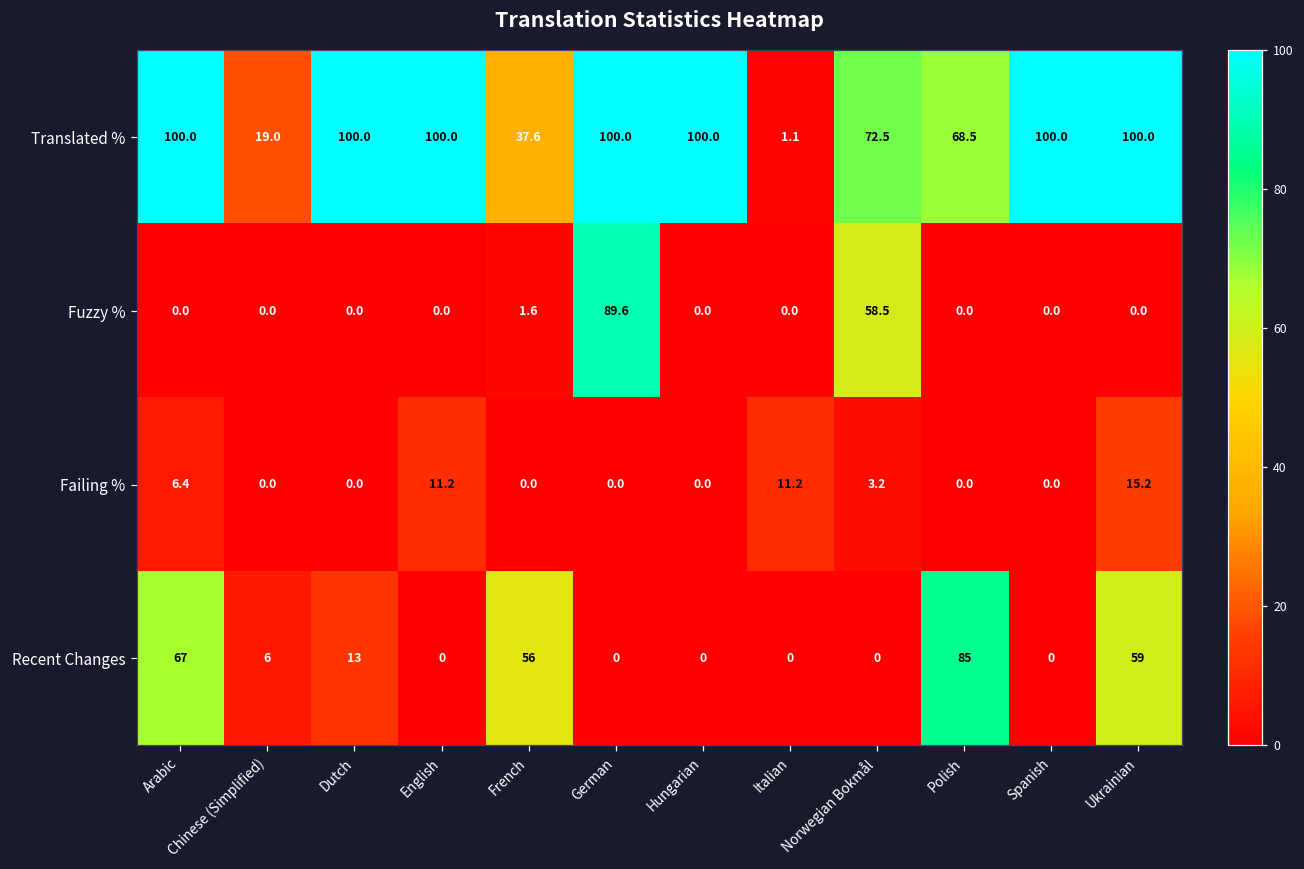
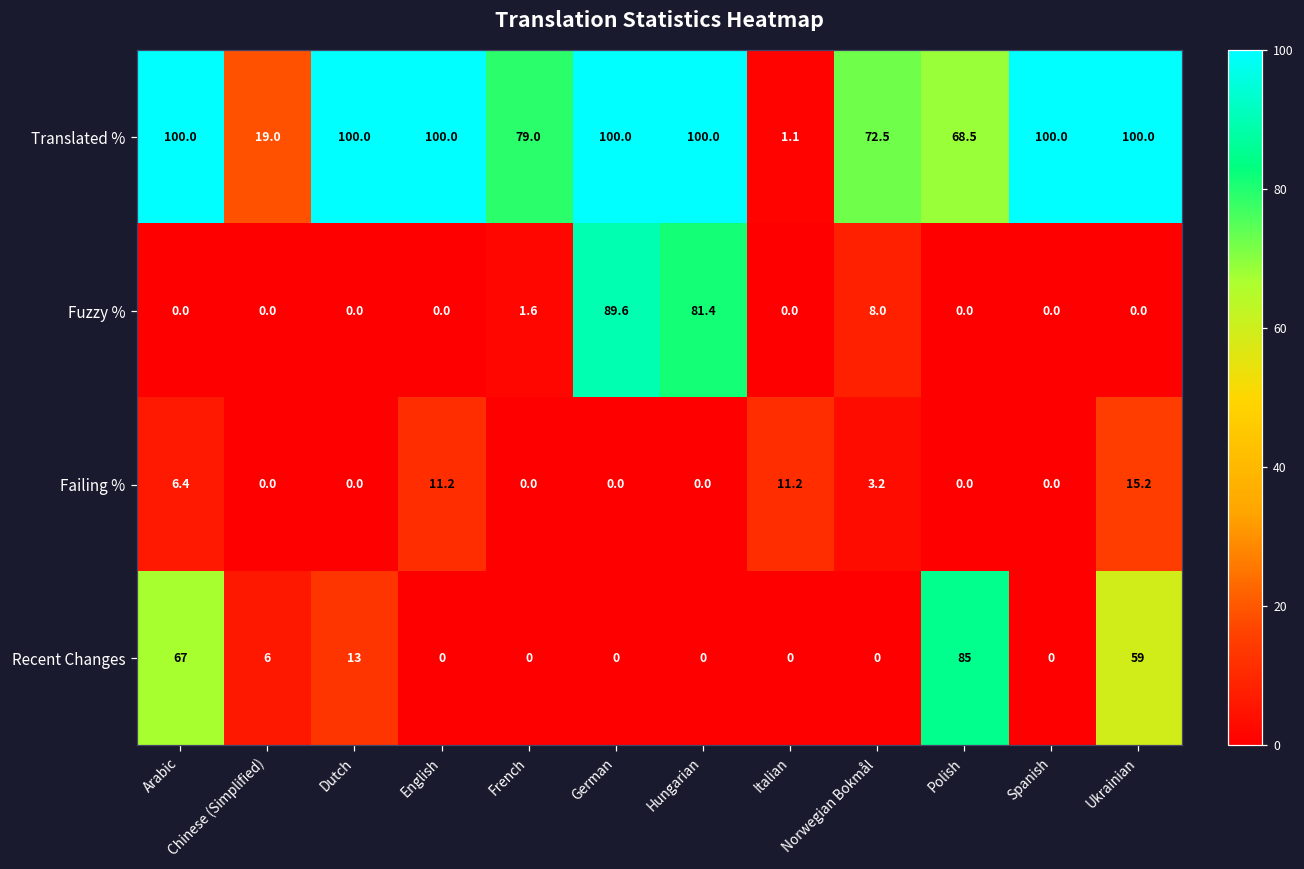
Translated %, French: 37.6 -> 79.0
Fuzzy %, Hungarian: 0.0 -> 81.4
Fuzzy %, Norwegian Bokmål: 58.5 -> 8.0
Recent Changes, French: 56 -> 0
